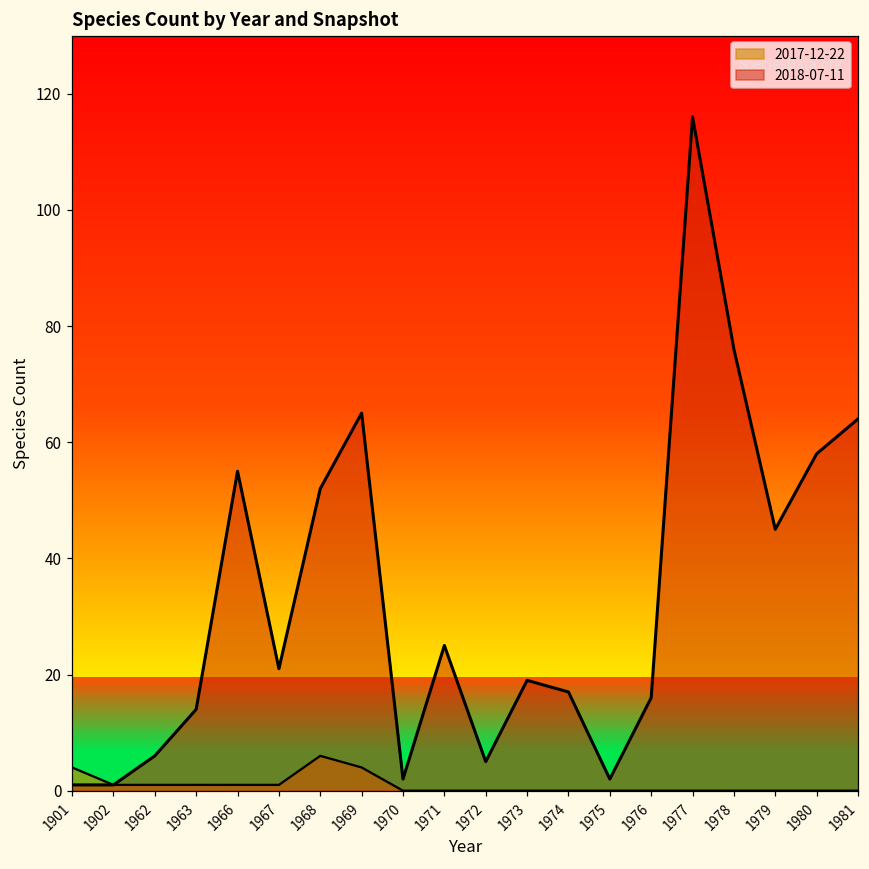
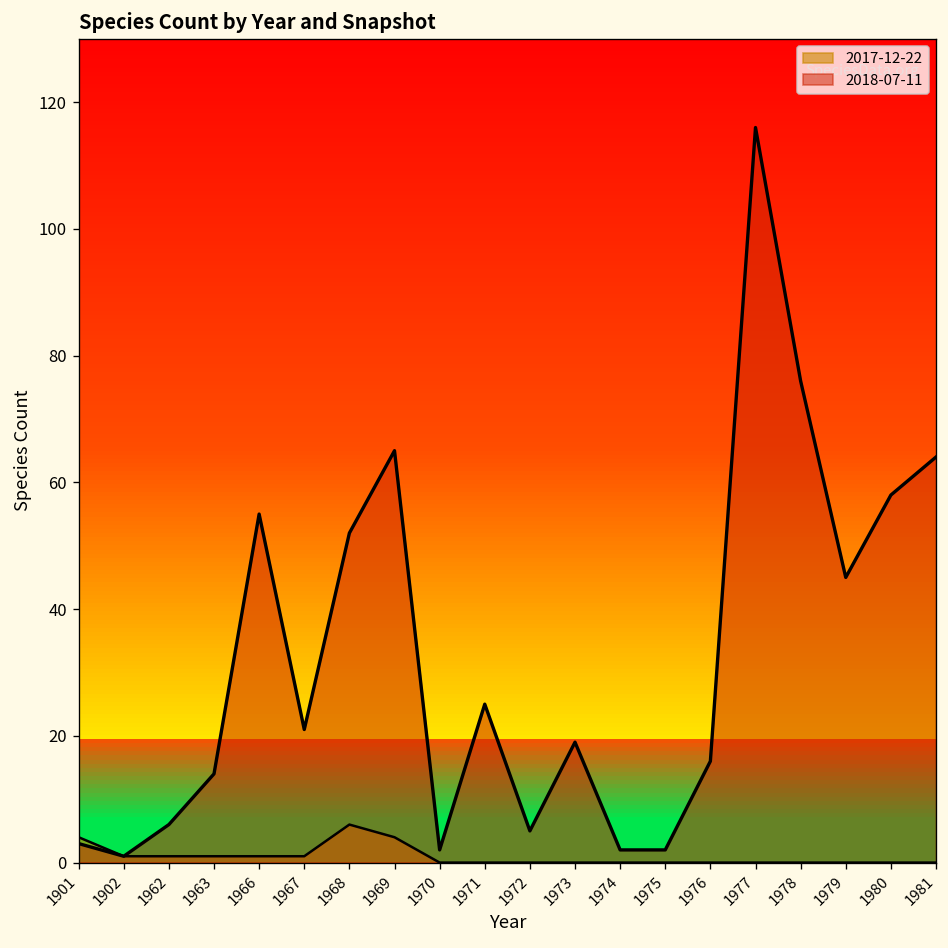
2018-07-11, 1901: 1 -> 3
2018-07-11, 1974: 17 -> 2
